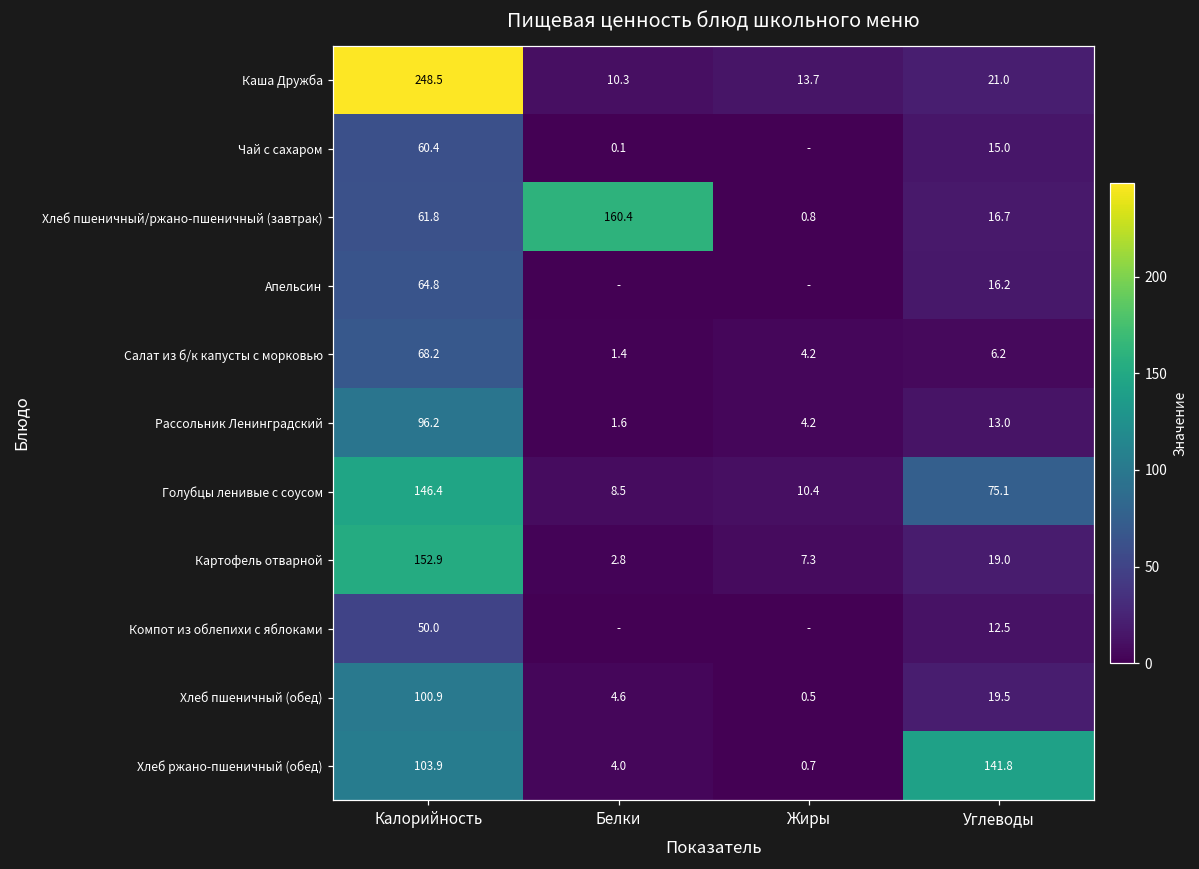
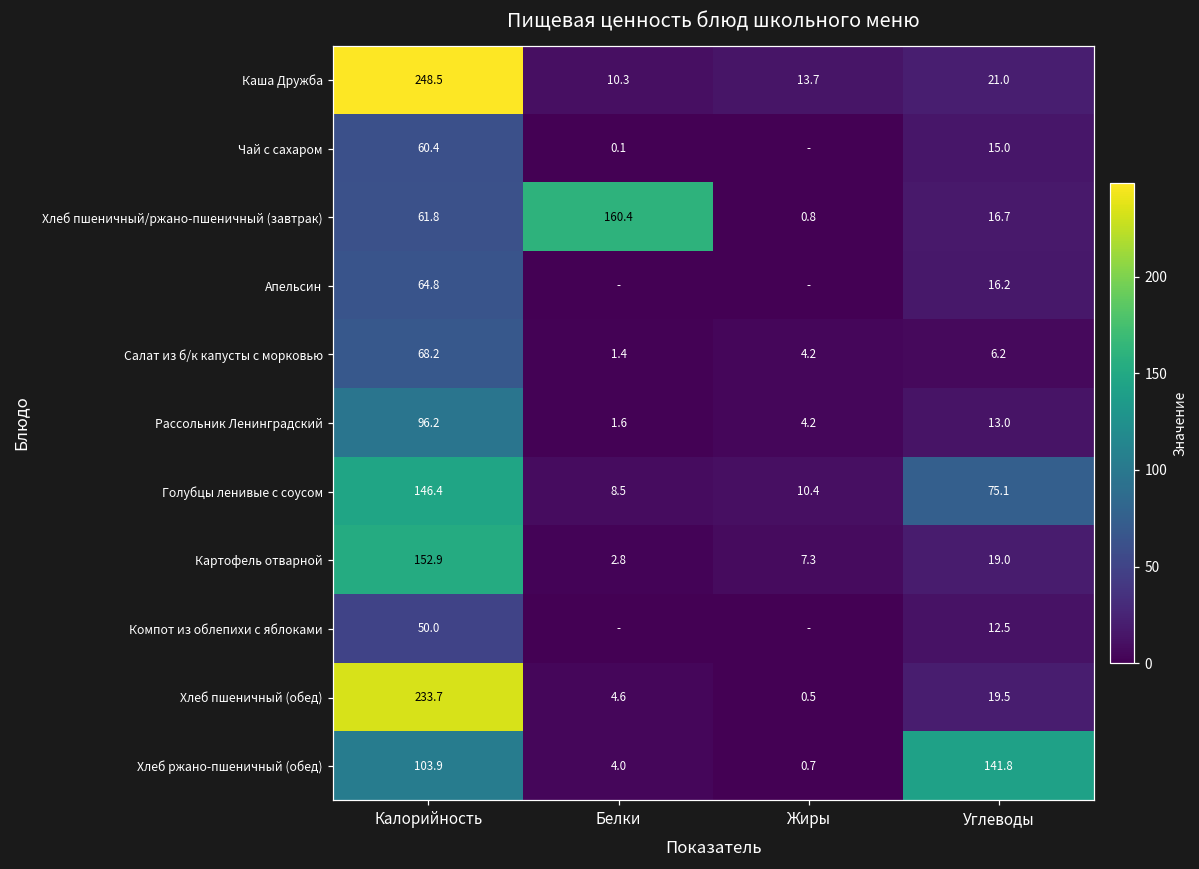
Хлеб пшеничный (обед), Калорийность: 100.9 -> 233.7
